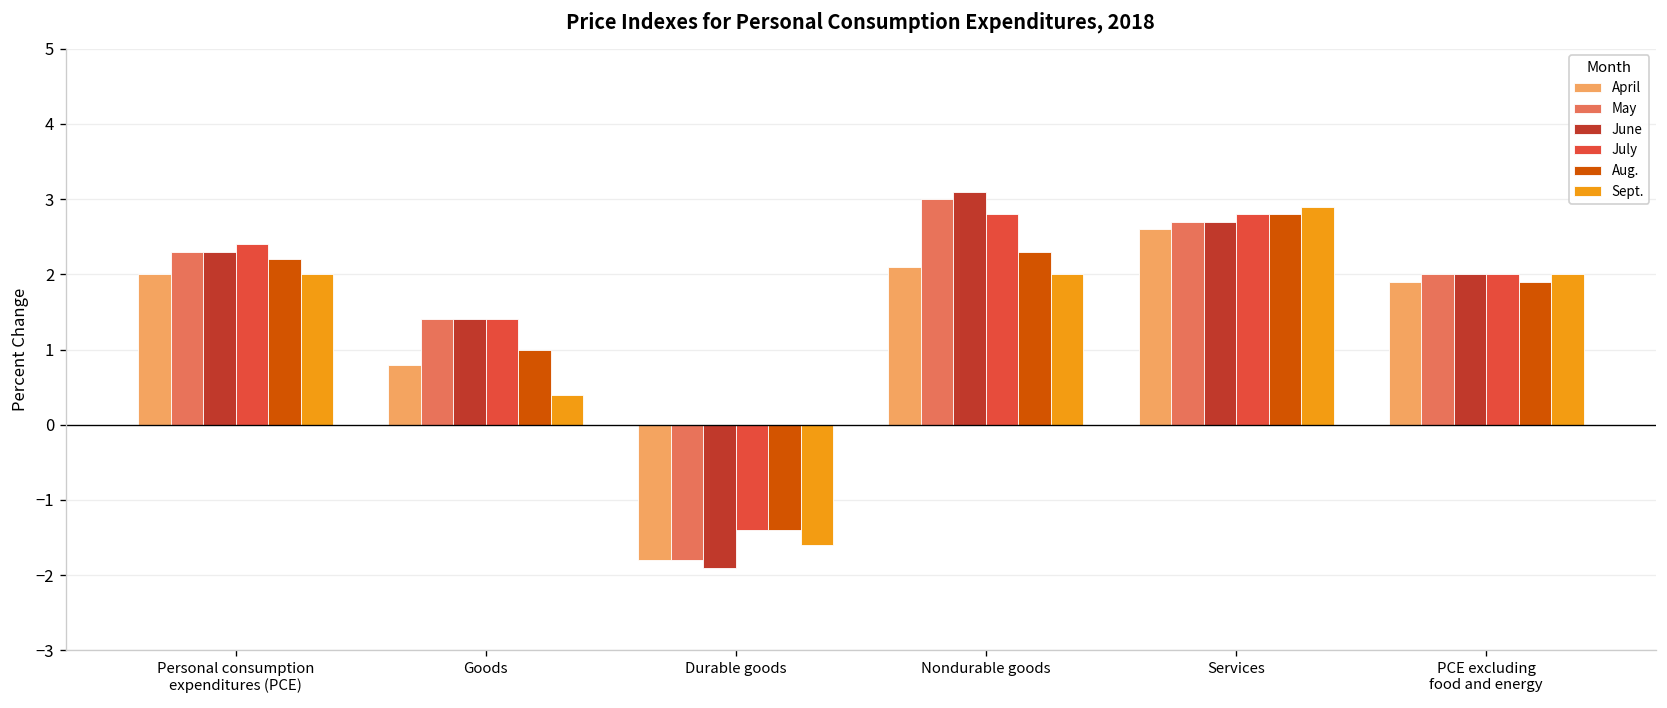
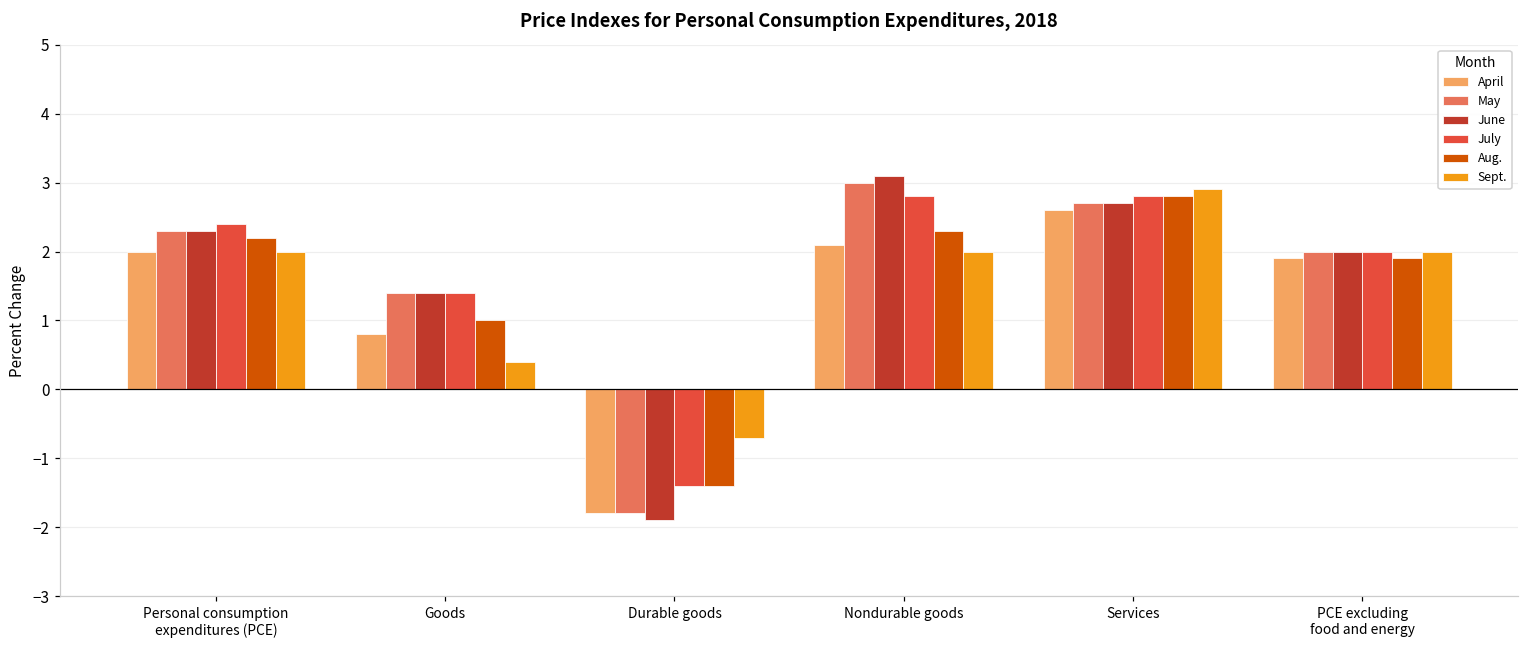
Sept., Durable goods: -1.6 -> -0.7
